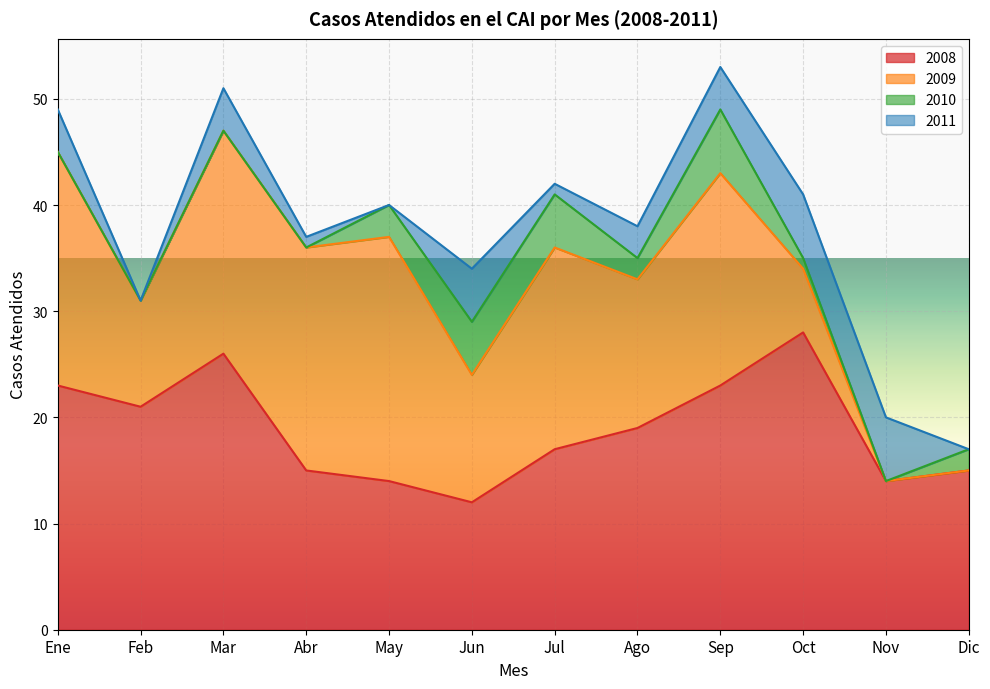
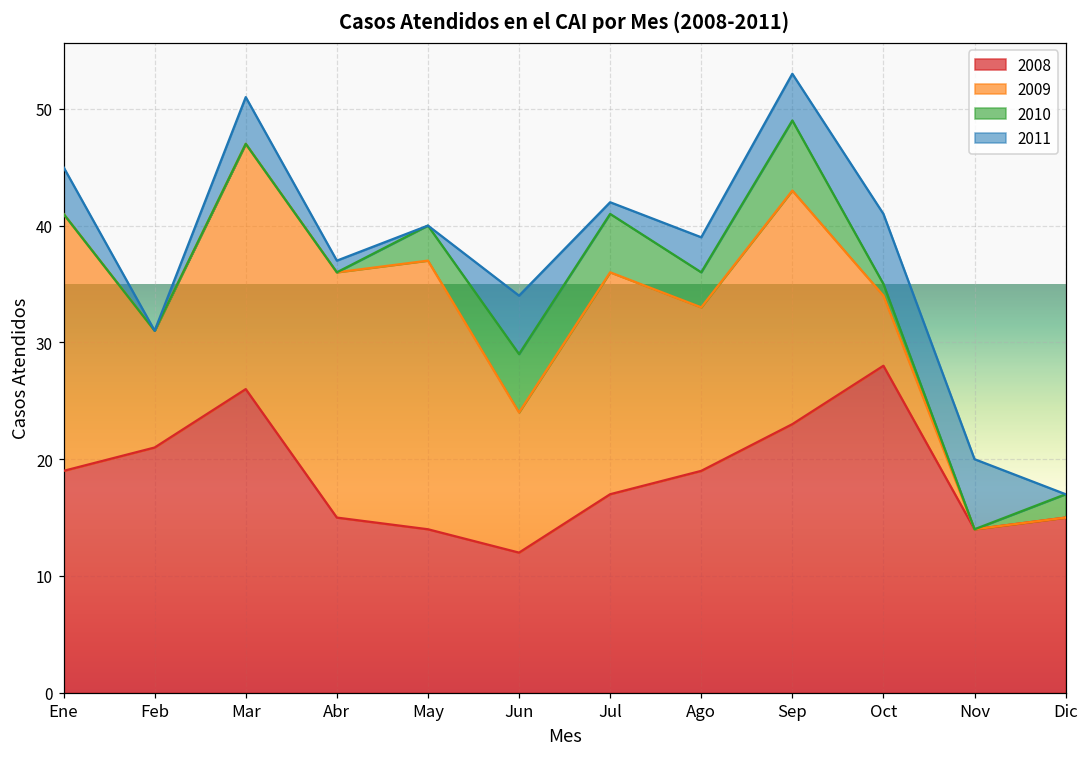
2008, Ene: 23 -> 19
2010, Ago: 2 -> 3
